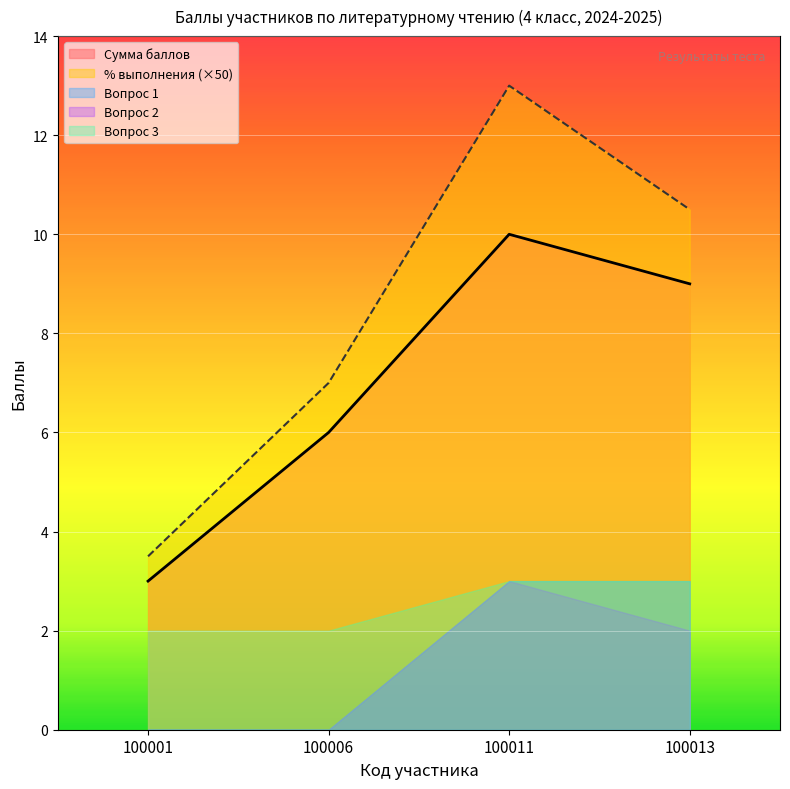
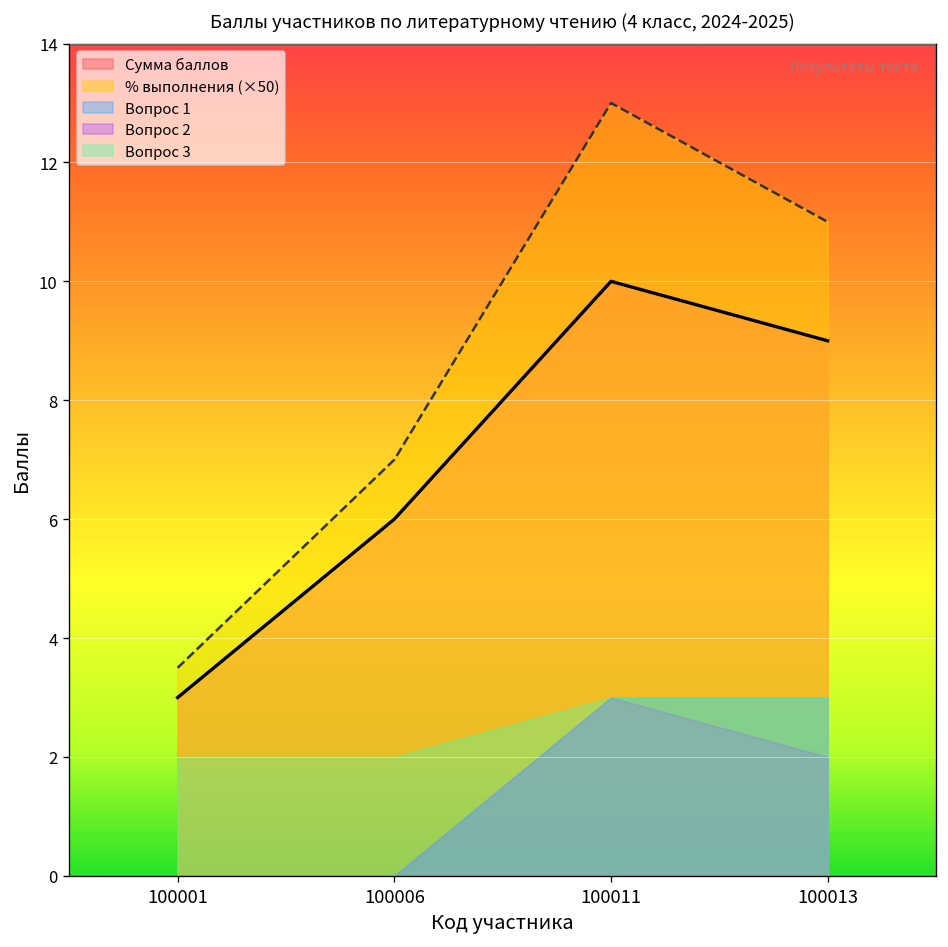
% выполнения (×50), 100013: 10.5 -> 11.0
